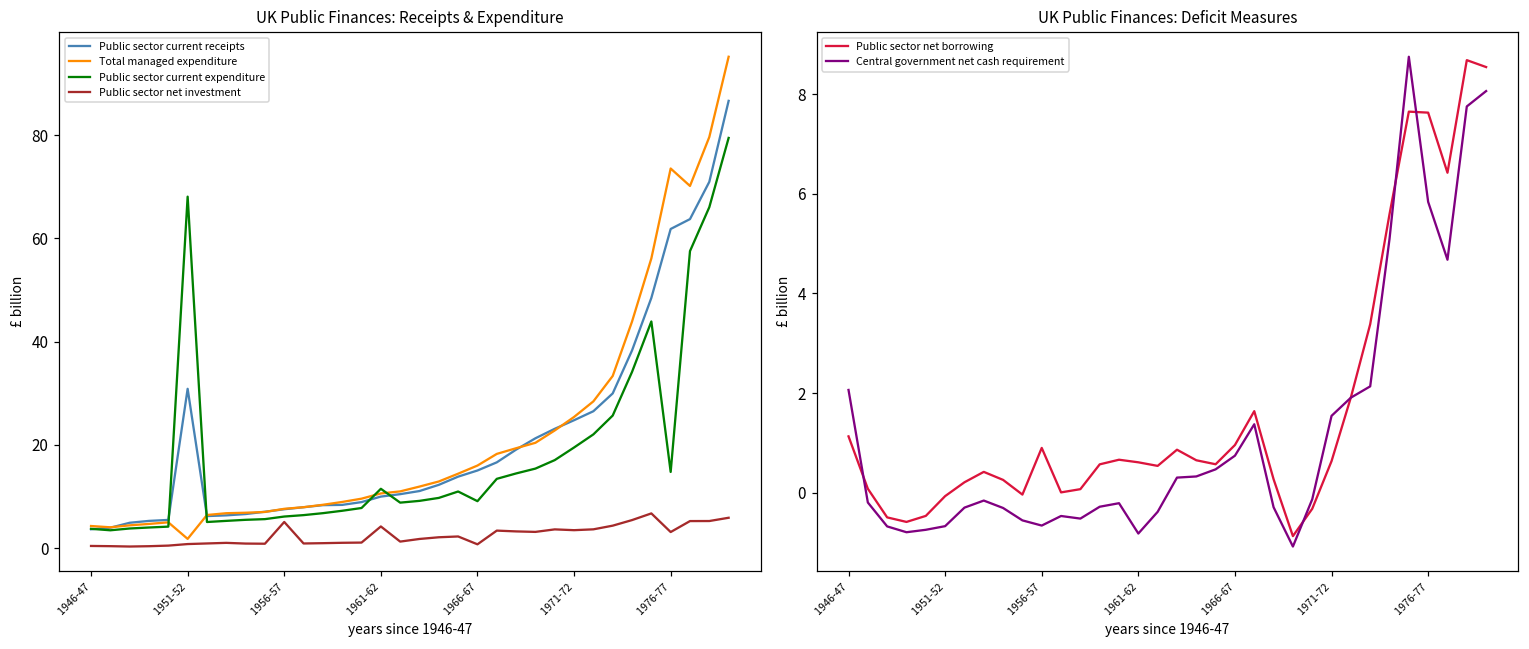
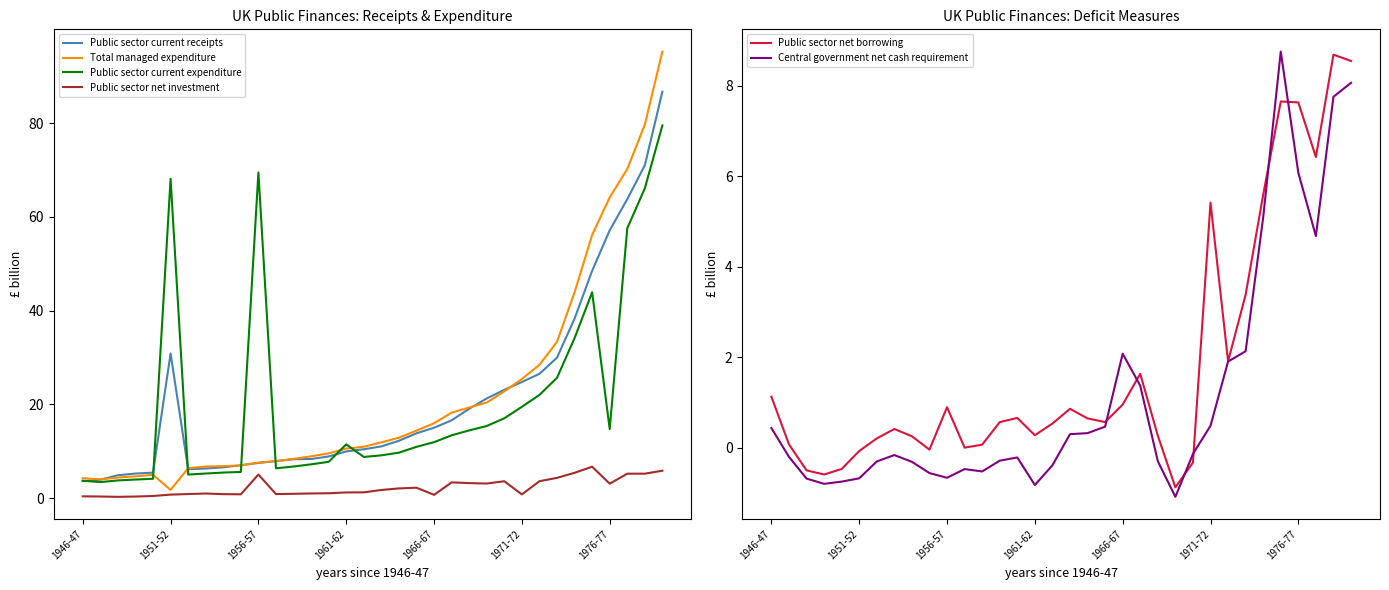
UK Public Finances: Receipts & Expenditure, Public sector current expenditure, 1956-57: 6 -> 69
UK Public Finances: Receipts & Expenditure, Public sector net investment, 1961-62: 4 -> 1
UK Public Finances: Receipts & Expenditure, Public sector current expenditure, 1966-67: 9 -> 12
UK Public Finances: Receipts & Expenditure, Public sector net investment, 1971-72: 3 -> 1
UK Public Finances: Receipts & Expenditure, Public sector current receipts, 1976-77: 62 -> 57
UK Public Finances: Receipts & Expenditure, Total managed expenditure, 1976-77: 74 -> 64
UK Public Finances: Deficit Measures, Central government net cash requirement, 1946-47: 2.1 -> 0.4
UK Public Finances: Deficit Measures, Public sector net borrowing, 1961-62: 0.6 -> 0.3
UK Public Finances: Deficit Measures, Central government net cash requirement, 1966-67: 0.7 -> 2.1
UK Public Finances: Deficit Measures, Public sector net borrowing, 1971-72: 0.6 -> 5.4
UK Public Finances: Deficit Measures, Central government net cash requirement, 1971-72: 1.5 -> 0.5
UK Public Finances: Deficit Measures, Central government net cash requirement, 1976-77: 5.8 -> 6.1
